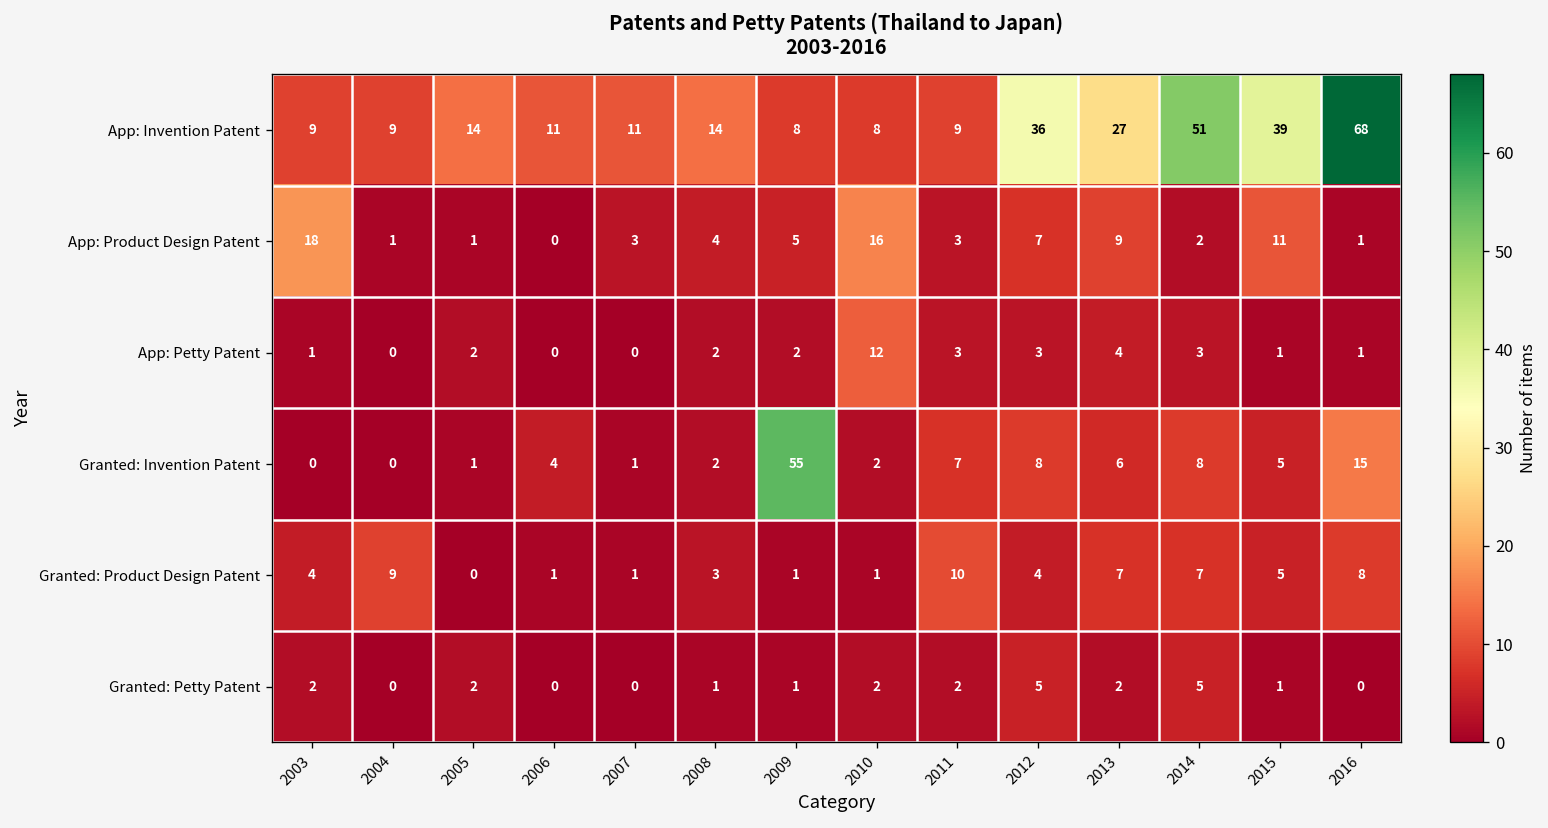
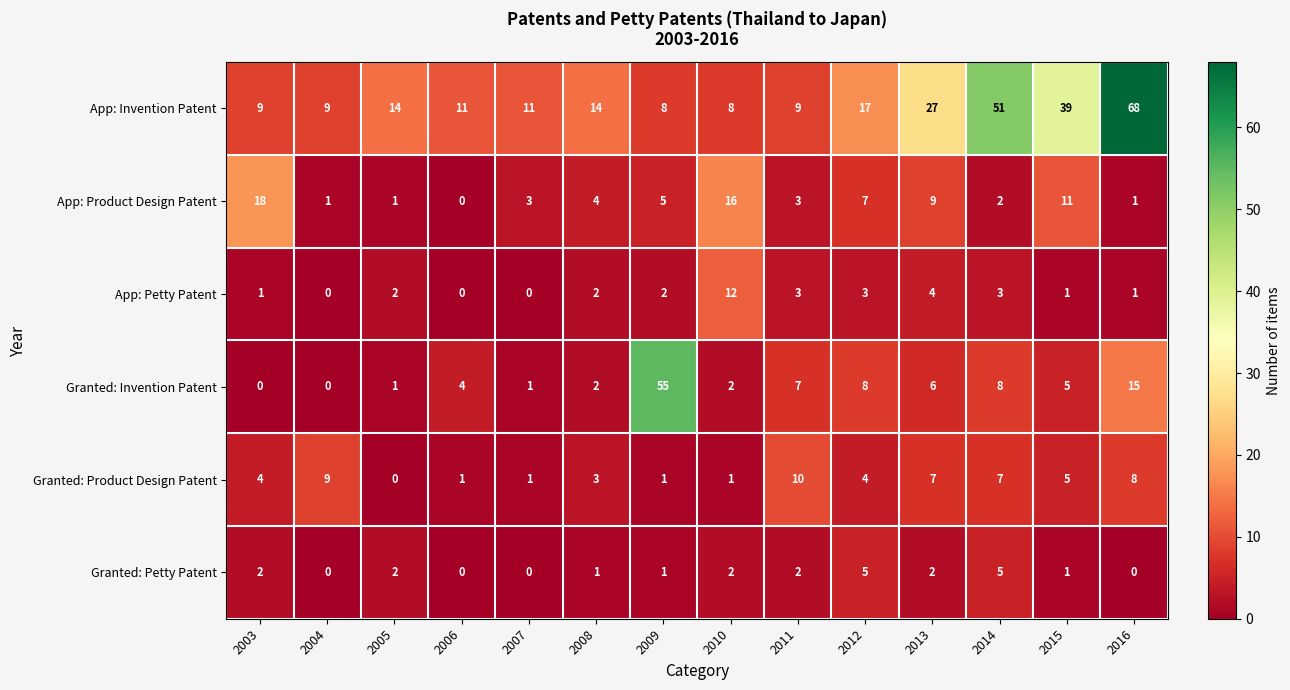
App: Invention Patent, 2012: 36 -> 17
